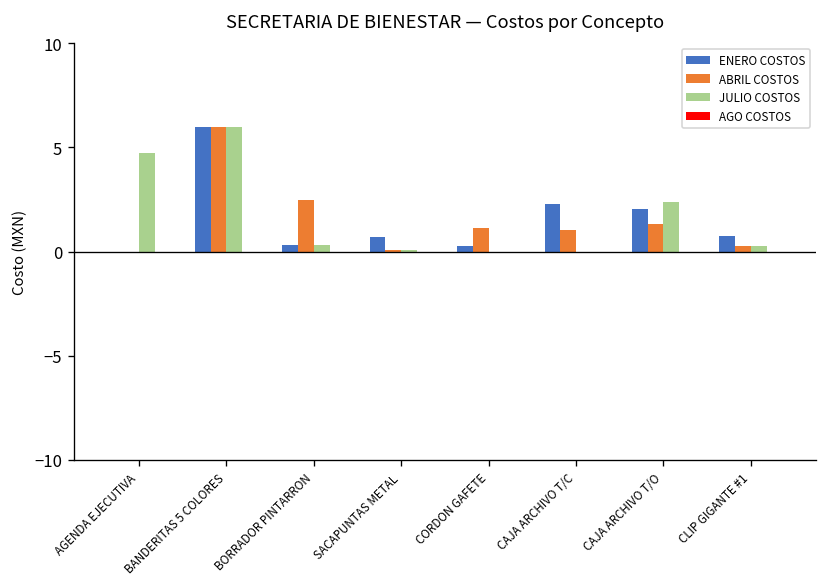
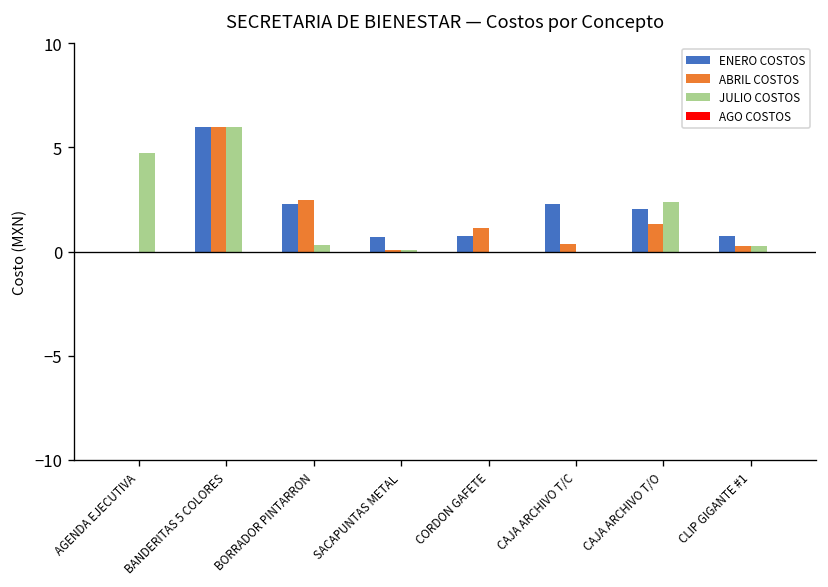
ENERO COSTOS, BORRADOR PINTARRON: 0.3 -> 2.3
ENERO COSTOS, CORDON GAFETE: 0.3 -> 0.8
ABRIL COSTOS, CAJA ARCHIVO T/C: 1.1 -> 0.4
